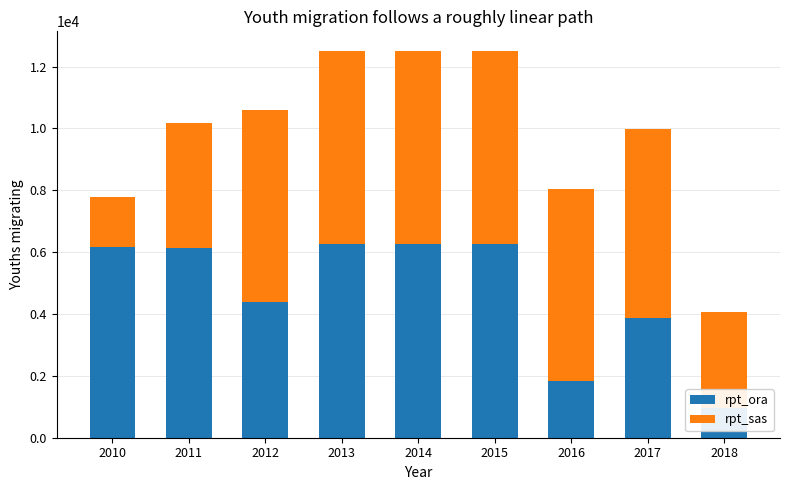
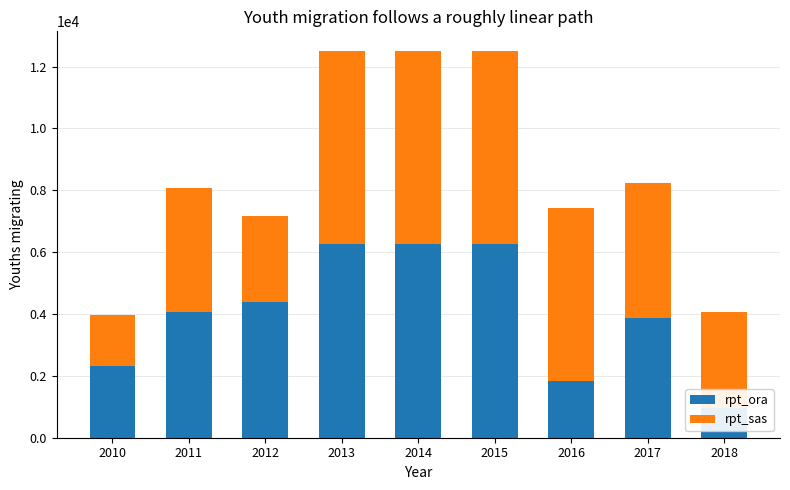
rpt_ora, 2010: 6200 -> 2300
rpt_ora, 2011: 6200 -> 4100
rpt_sas, 2012: 6200 -> 2800
rpt_sas, 2016: 6200 -> 5600
rpt_sas, 2017: 6100 -> 4400
